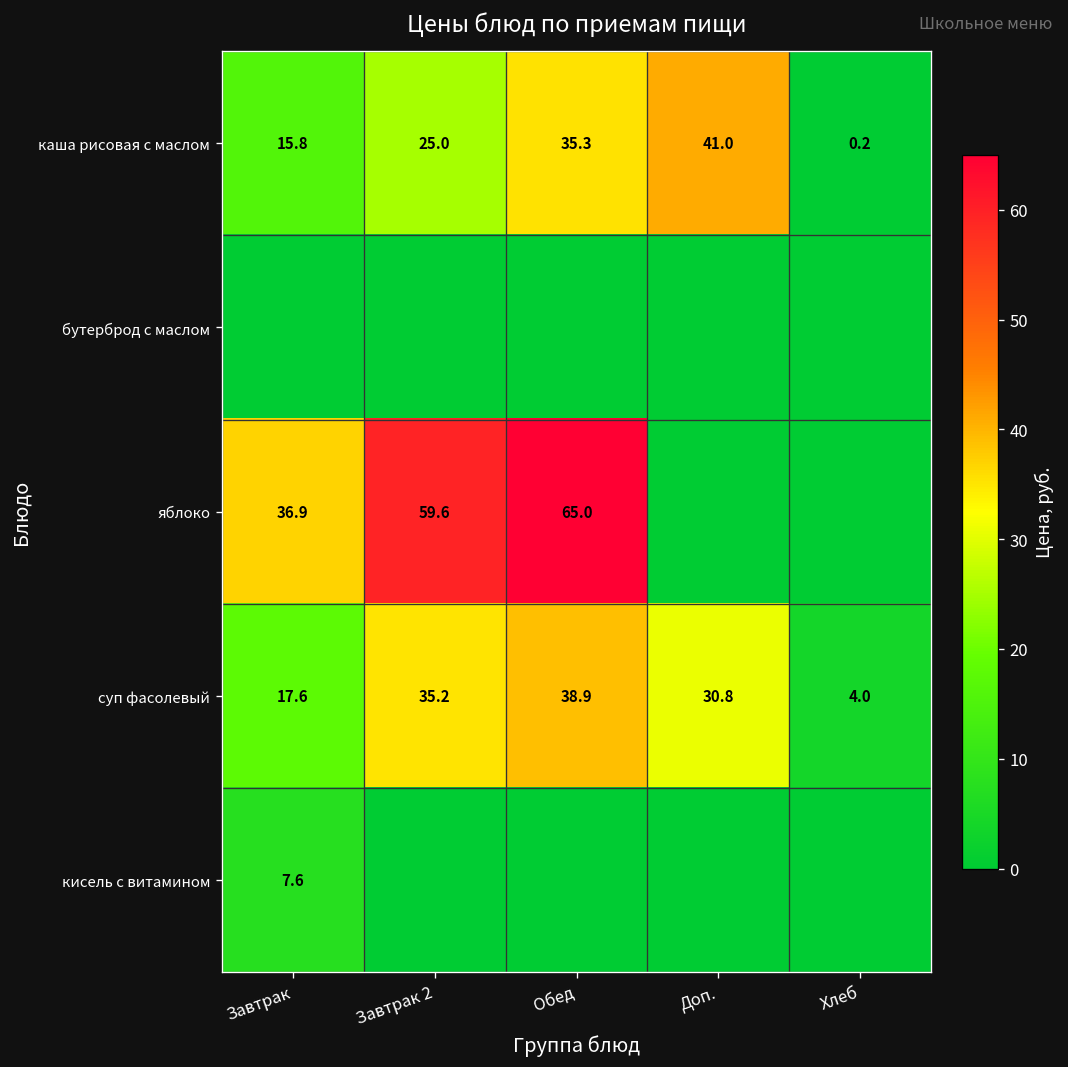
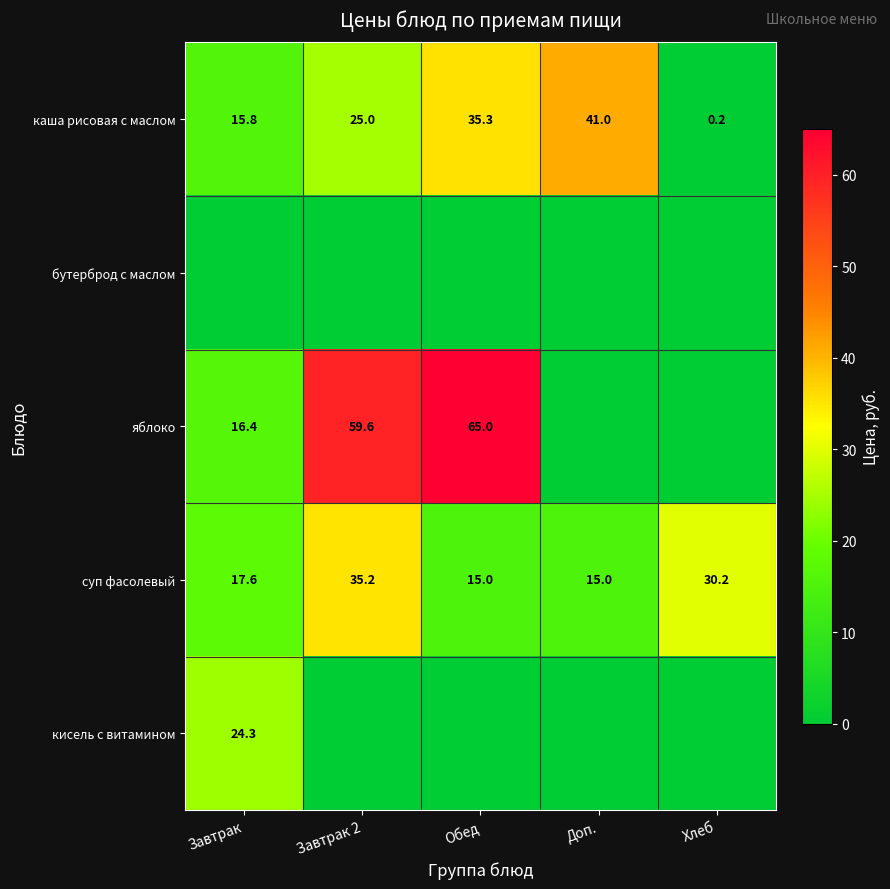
яблоко, Завтрак: 36.9 -> 16.4
суп фасолевый, Обед: 38.9 -> 15.0
суп фасолевый, Доп.: 30.8 -> 15.0
суп фасолевый, Хлеб: 4.0 -> 30.2
кисель с витамином, Завтрак: 7.6 -> 24.3
